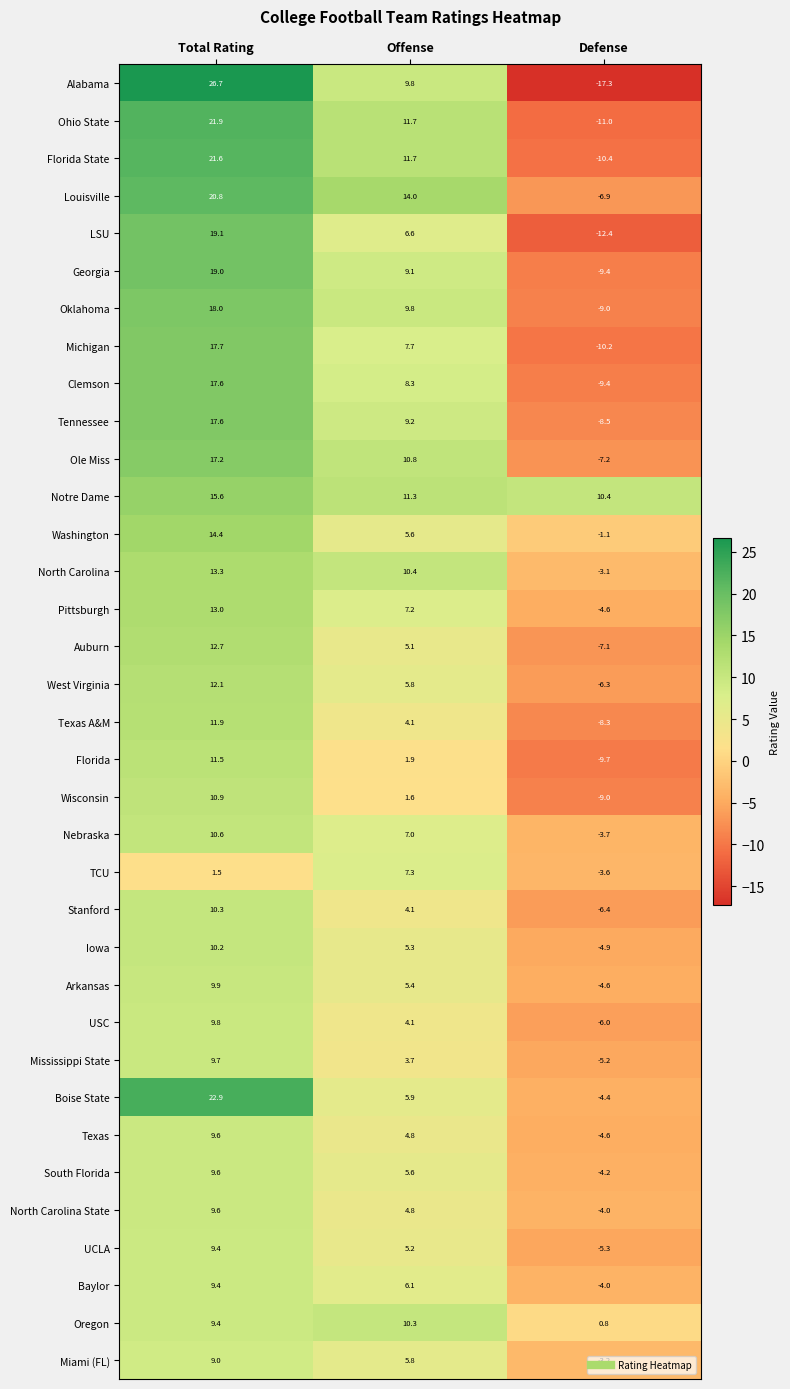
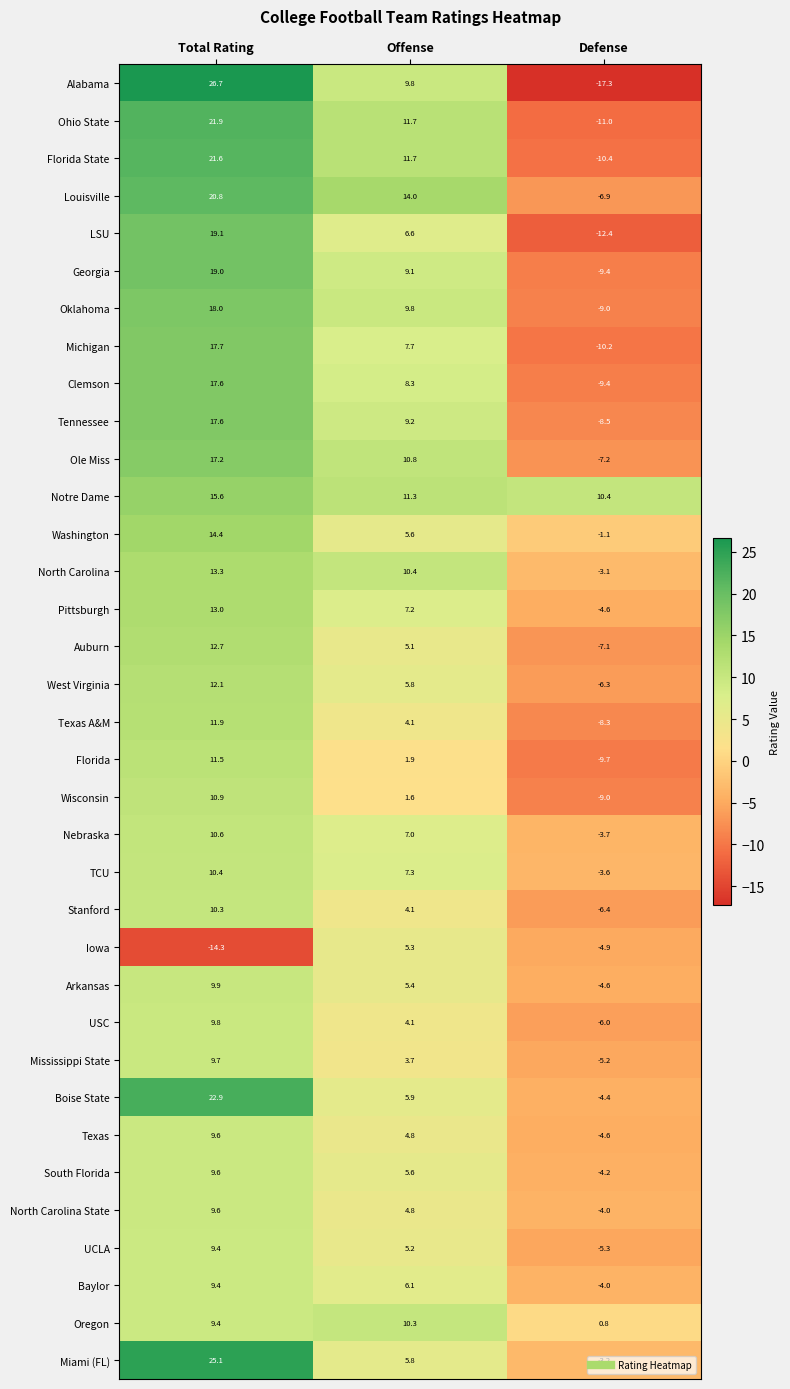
TCU, Total Rating: 1.5 -> 10.4
Iowa, Total Rating: 10.2 -> -14.3
Miami (FL), Total Rating: 9.0 -> 25.1
